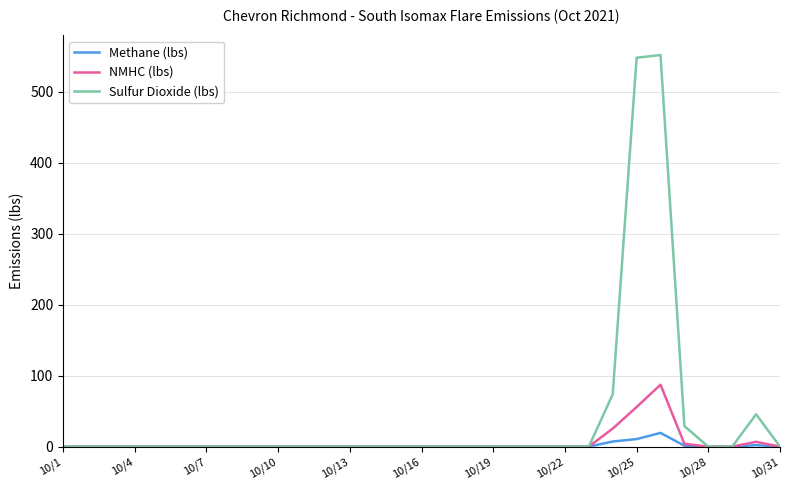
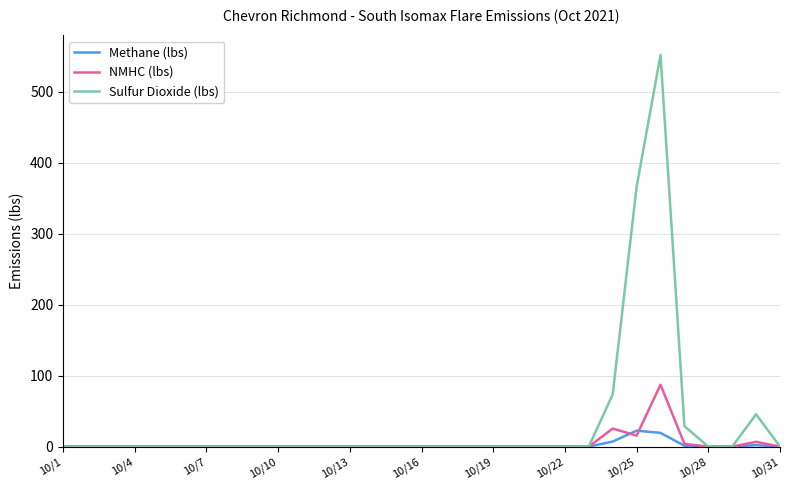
Methane (lbs), 10/25: 10 -> 20
NMHC (lbs), 10/25: 60 -> 20
Sulfur Dioxide (lbs), 10/25: 550 -> 370
